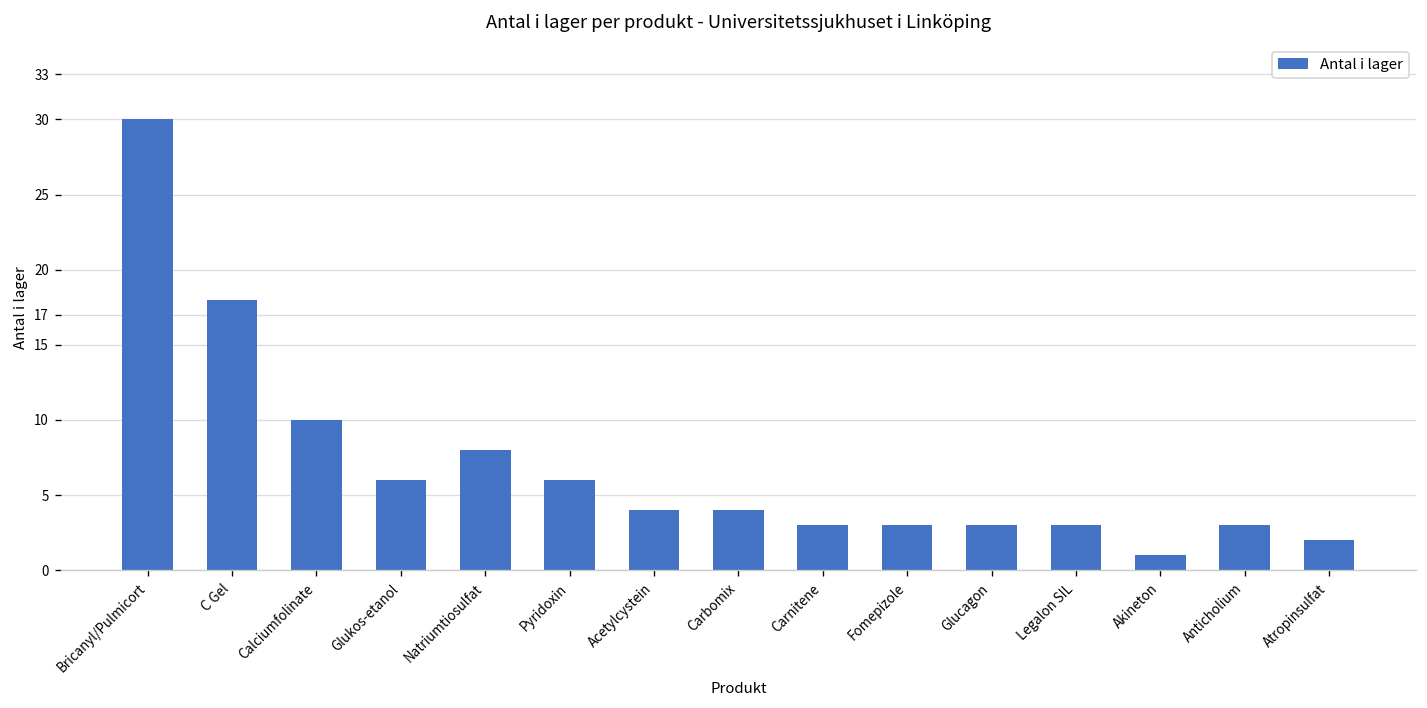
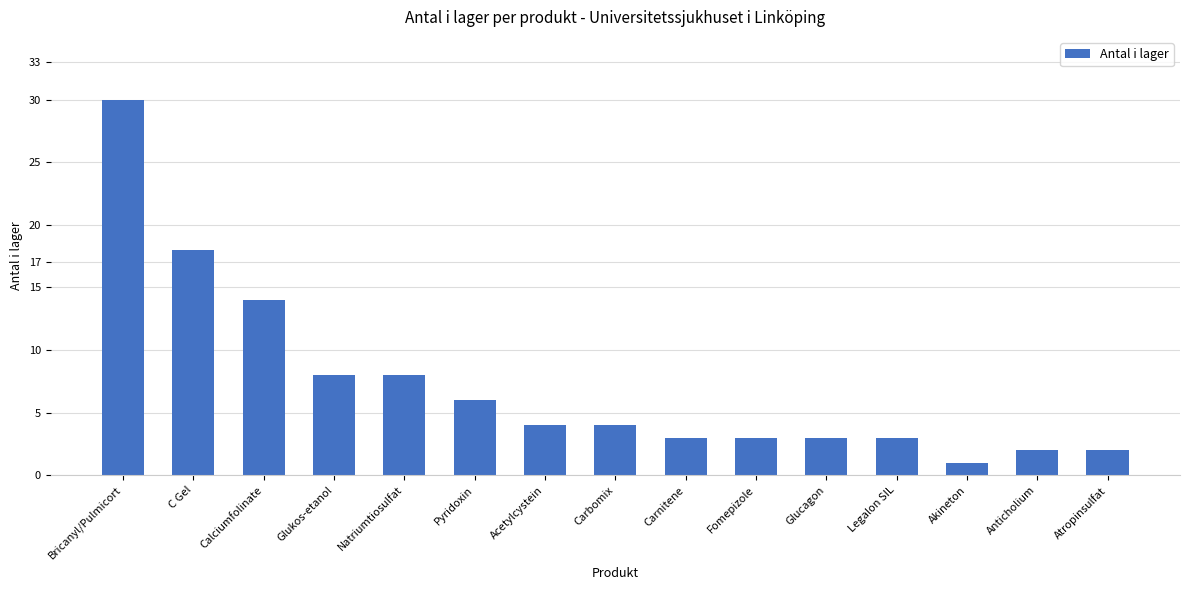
Calciumfolinate: 10 -> 14
Glukos-etanol: 6 -> 8
Anticholium: 3 -> 2
